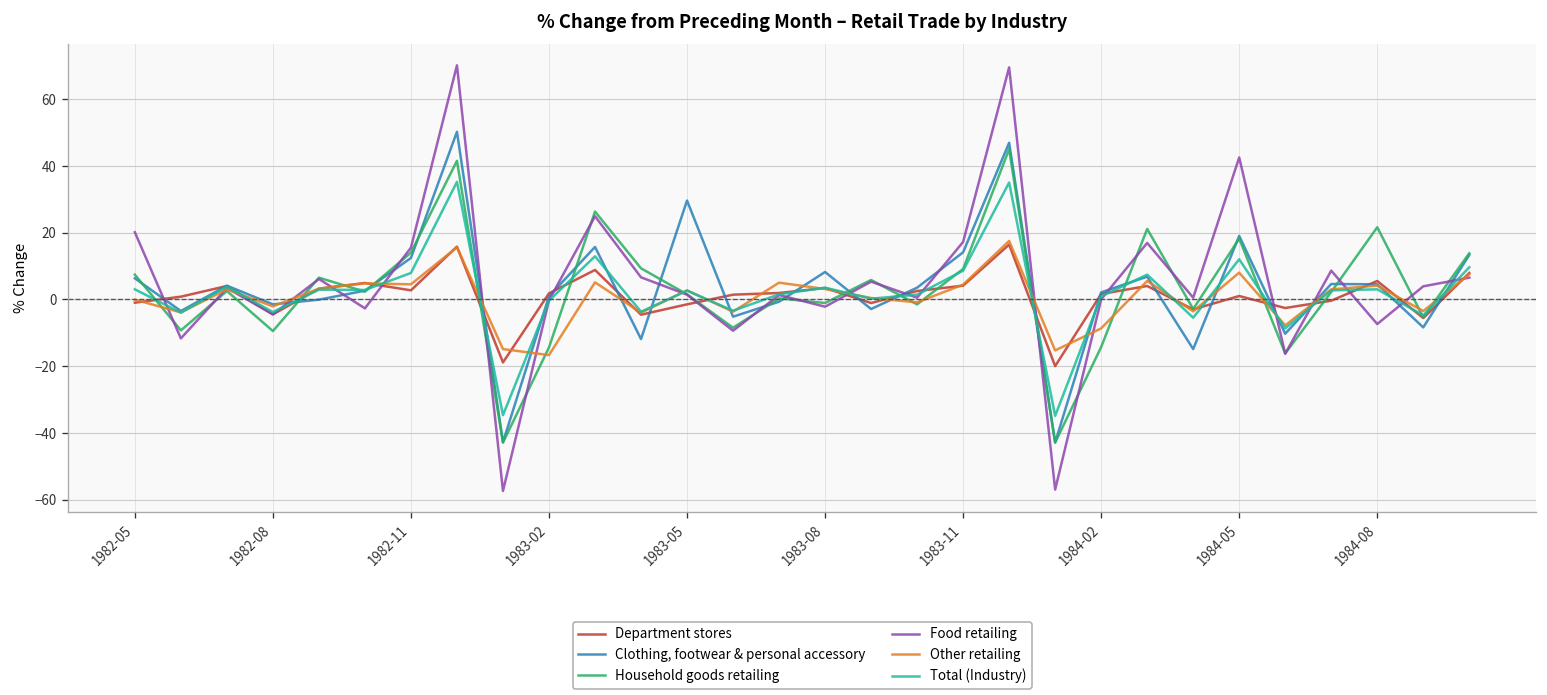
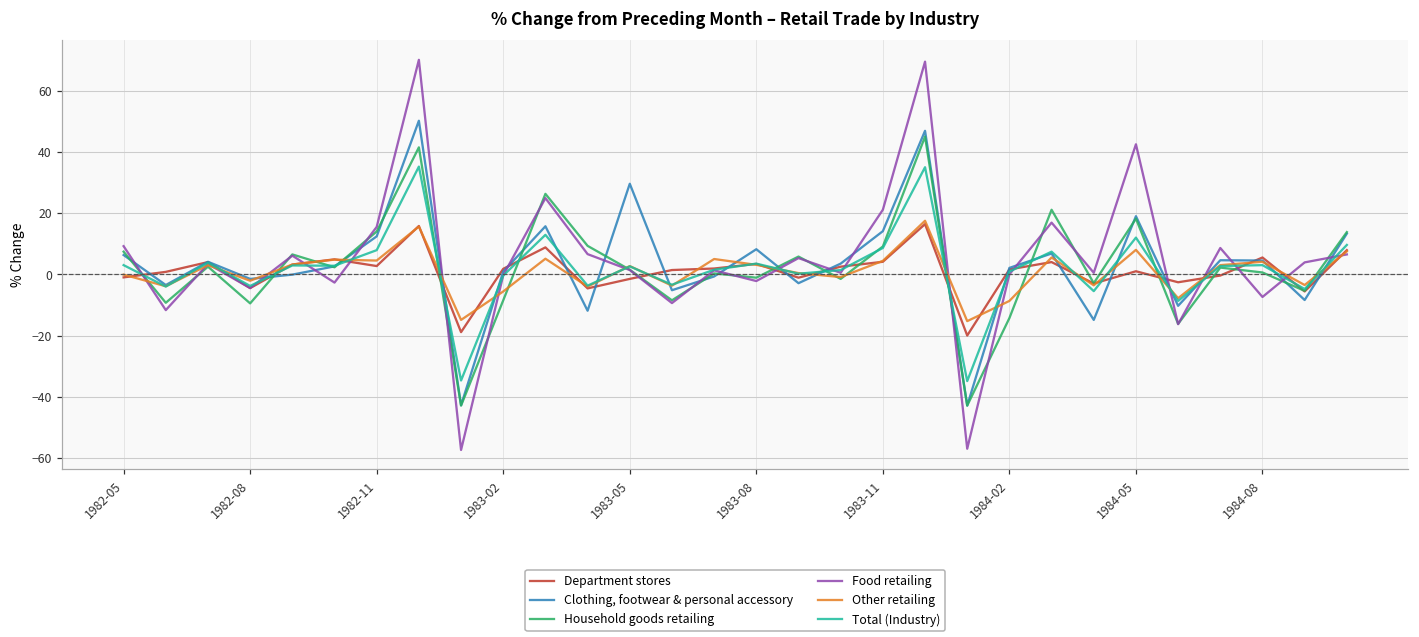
Food retailing, 1982-05: 20 -> 9
Household goods retailing, 1983-02: -14 -> -9
Other retailing, 1983-02: -17 -> -6
Food retailing, 1983-11: 17 -> 21
Household goods retailing, 1984-08: 22 -> 1
